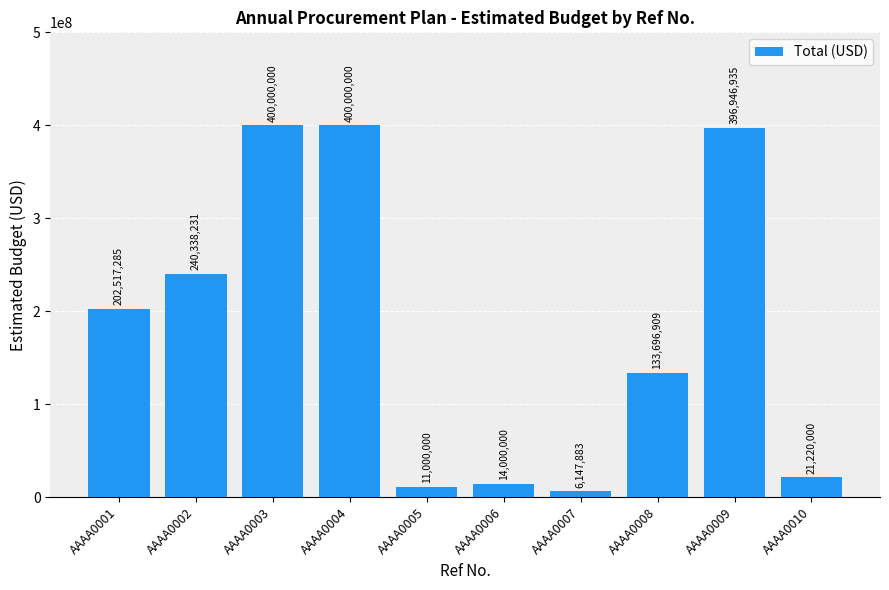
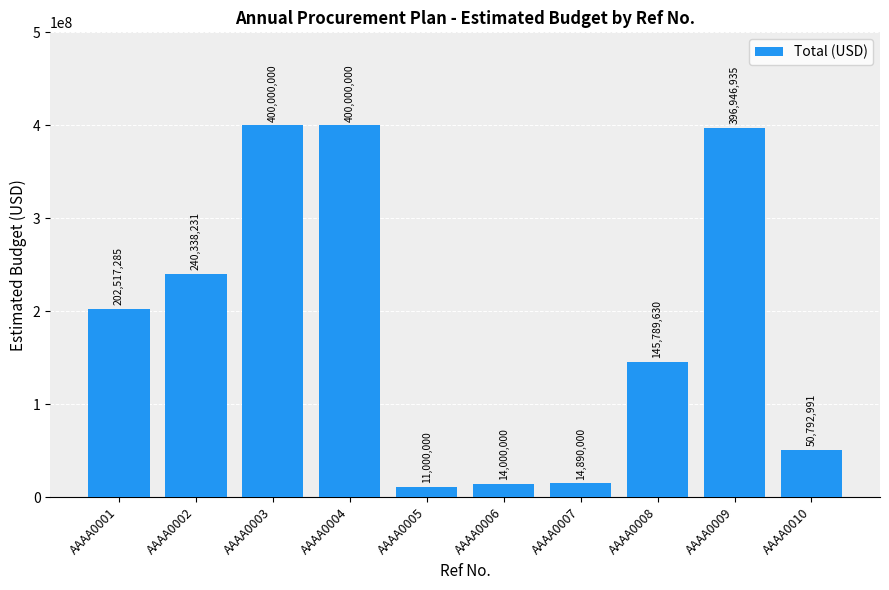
AAAA0007: 6,147,883 -> 14,890,000
AAAA0008: 133,696,909 -> 145,789,630
AAAA0010: 21,220,000 -> 50,792,991
